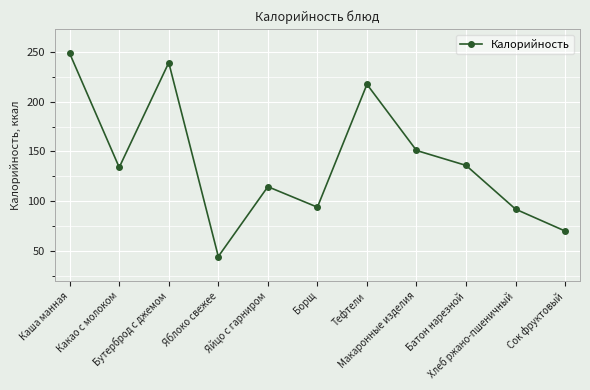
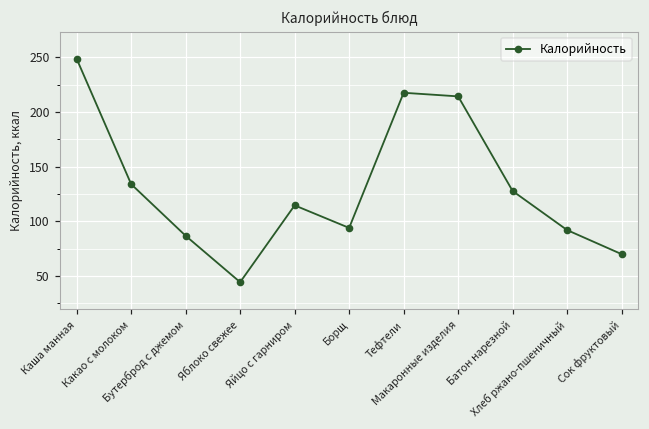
Бутерброд с джемом: 240 -> 90
Макаронные изделия: 150 -> 210
Батон нарезной: 140 -> 130
